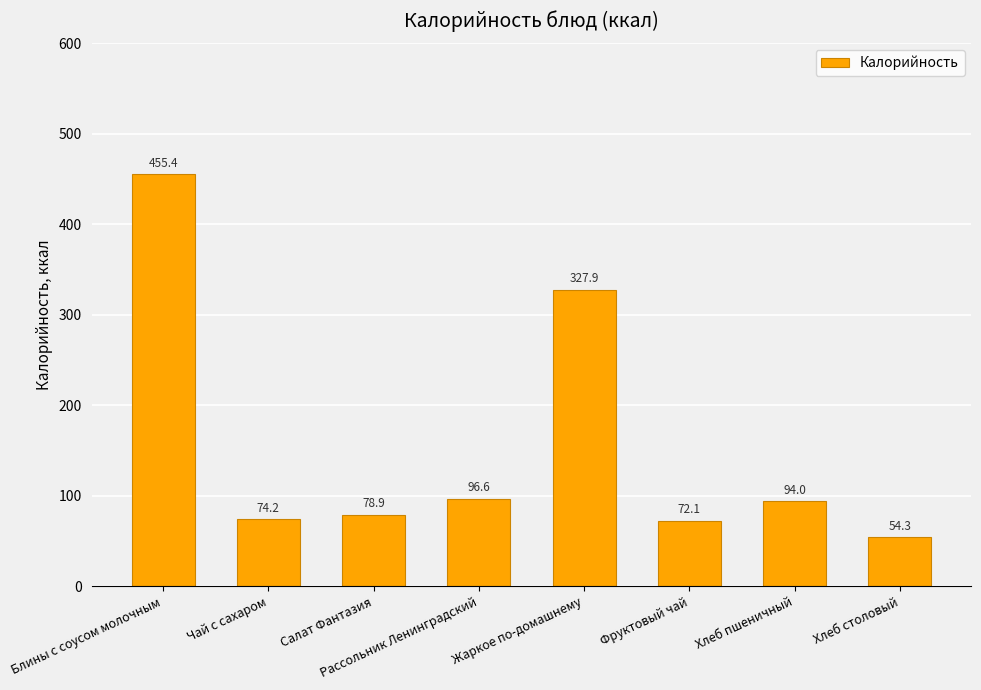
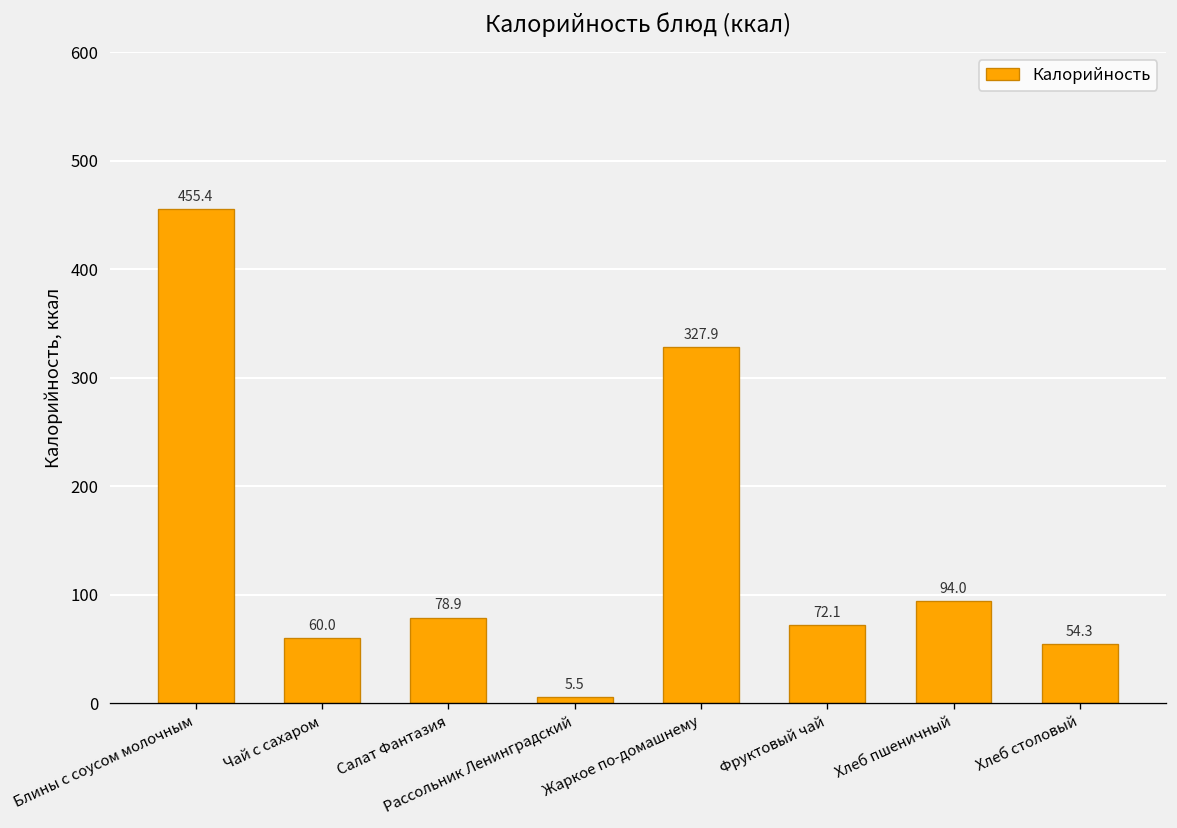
Чай с сахаром: 74.2 -> 60.0
Рассольник Ленинградский: 96.6 -> 5.5
